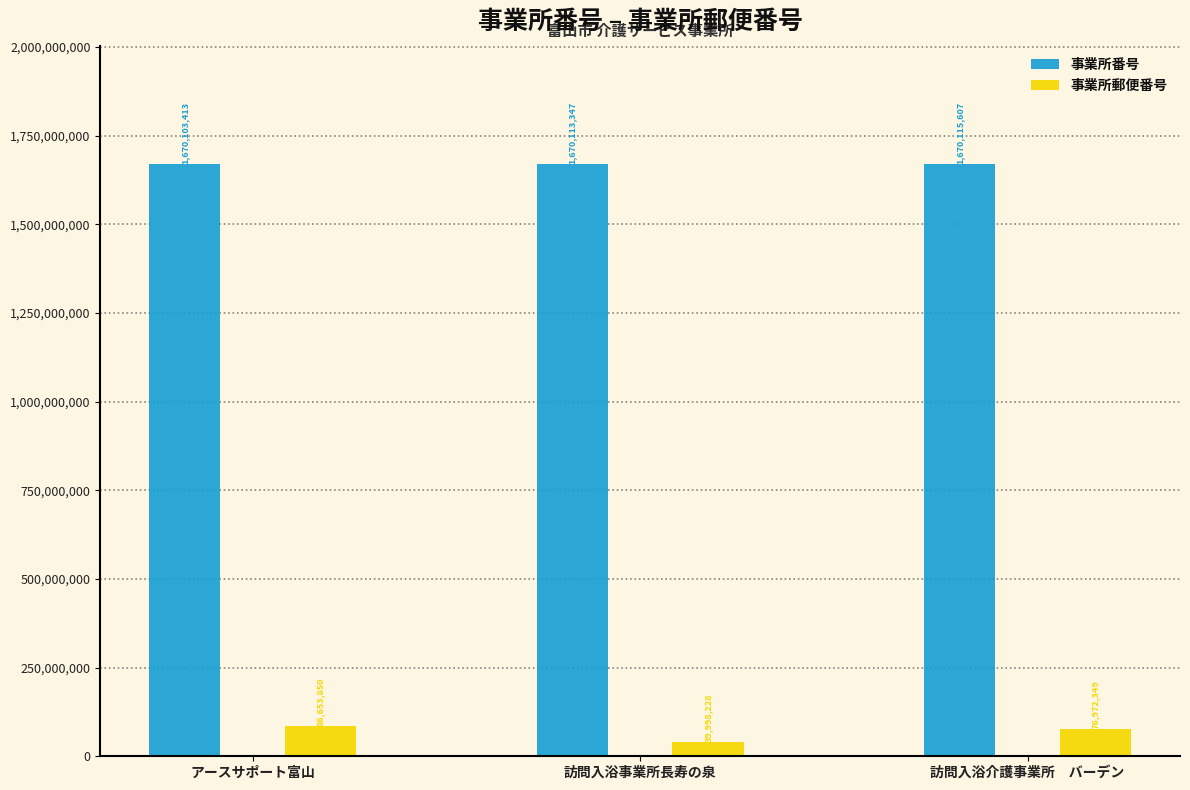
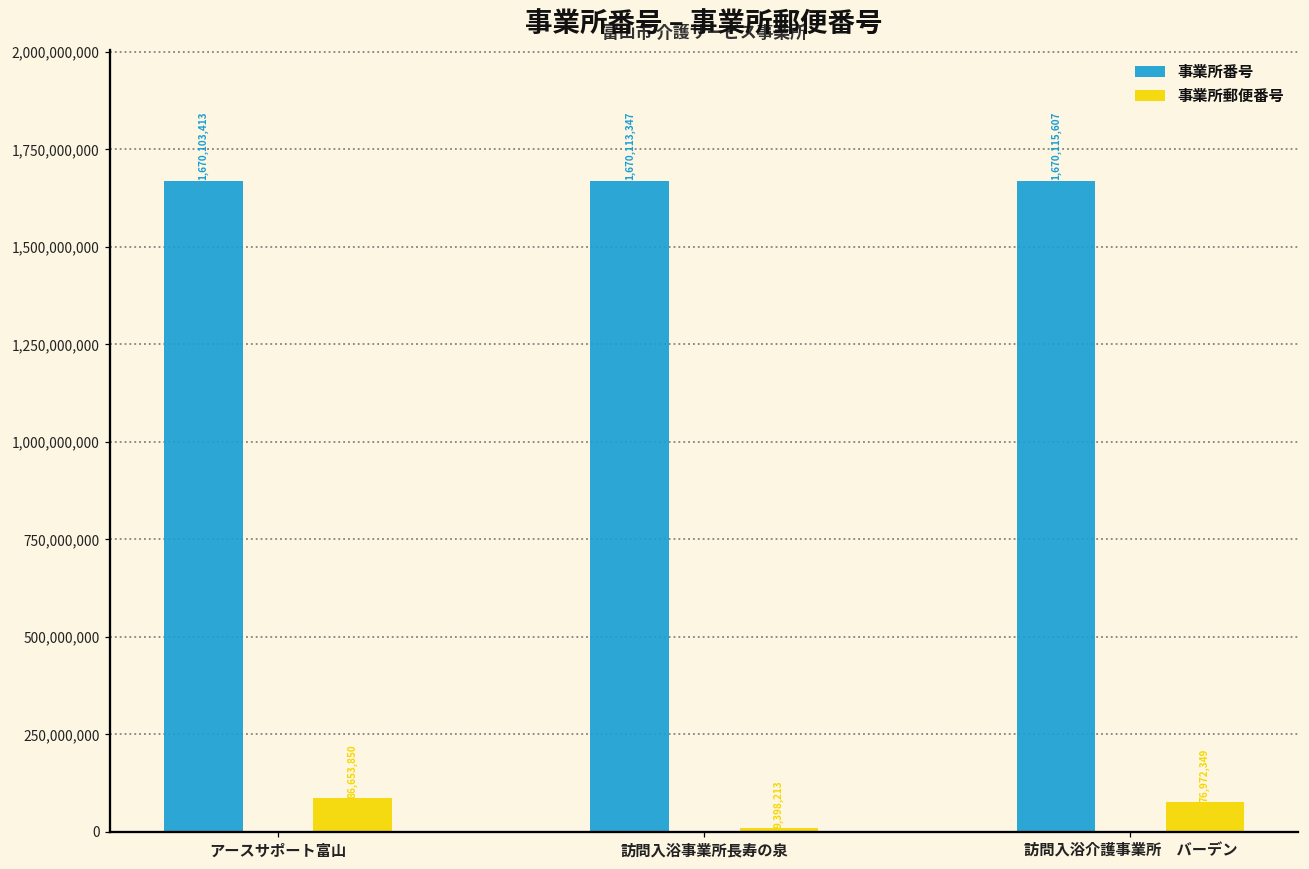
事業所郵便番号, 訪問入浴事業所長寿の泉: 39,998,228 -> 9,398,213
